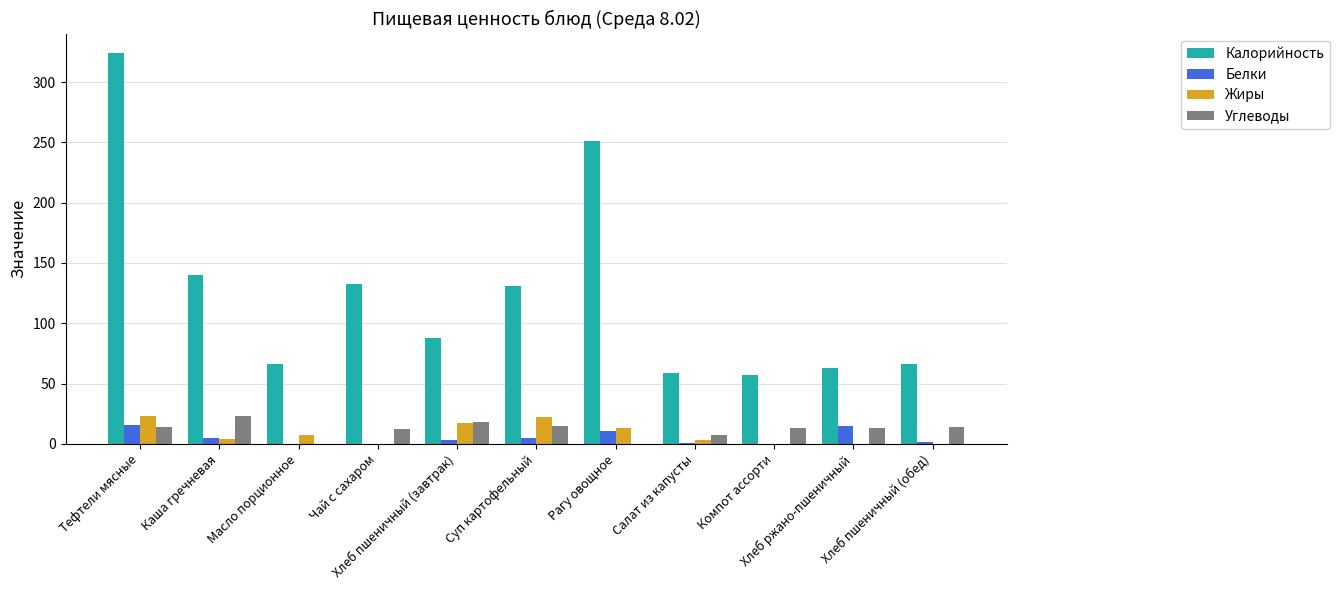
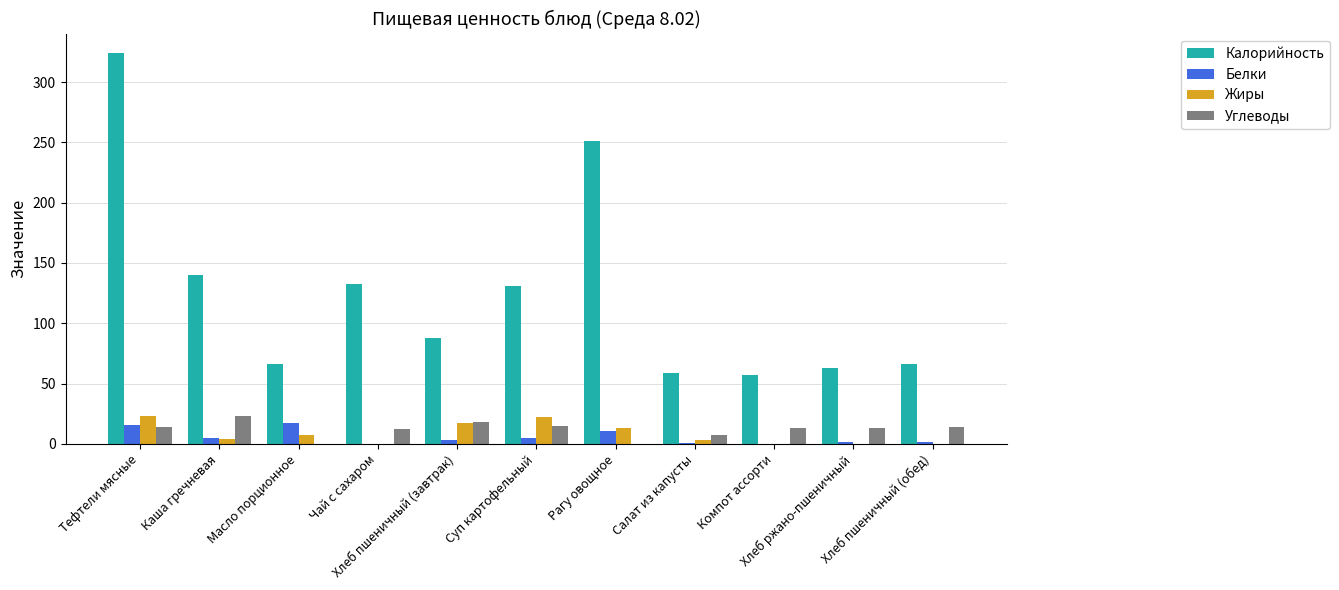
Белки, Масло порционное: 0 -> 17
Белки, Хлеб ржано-пшеничный: 15 -> 2
